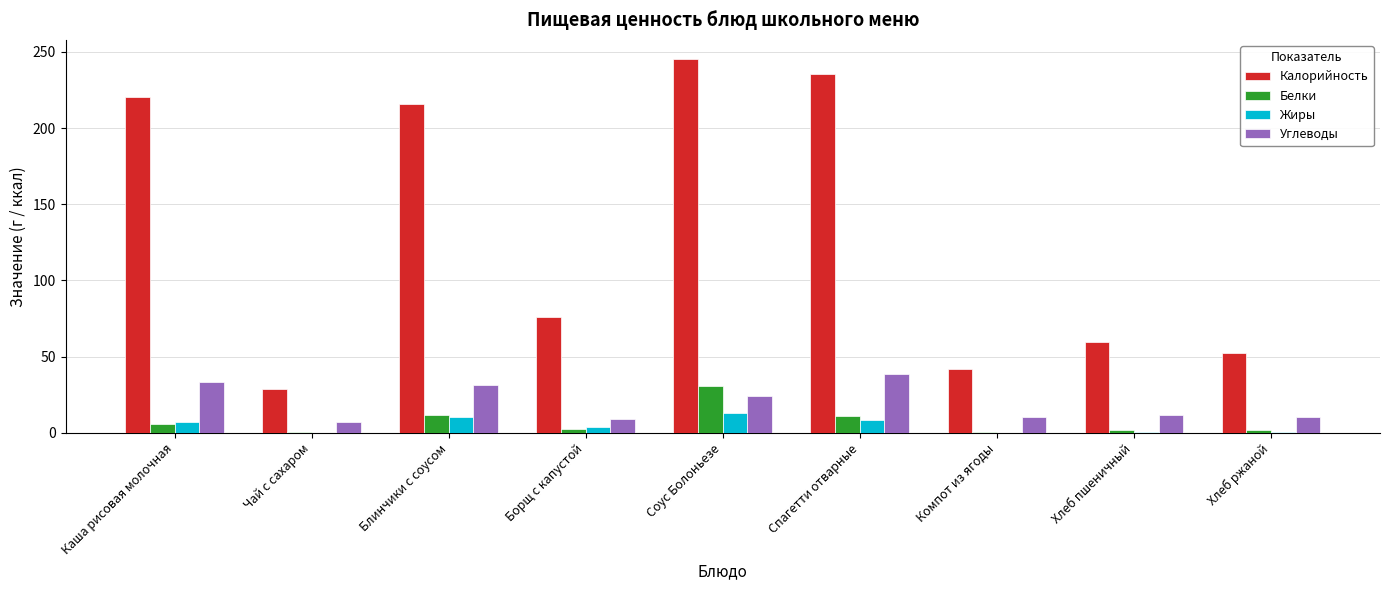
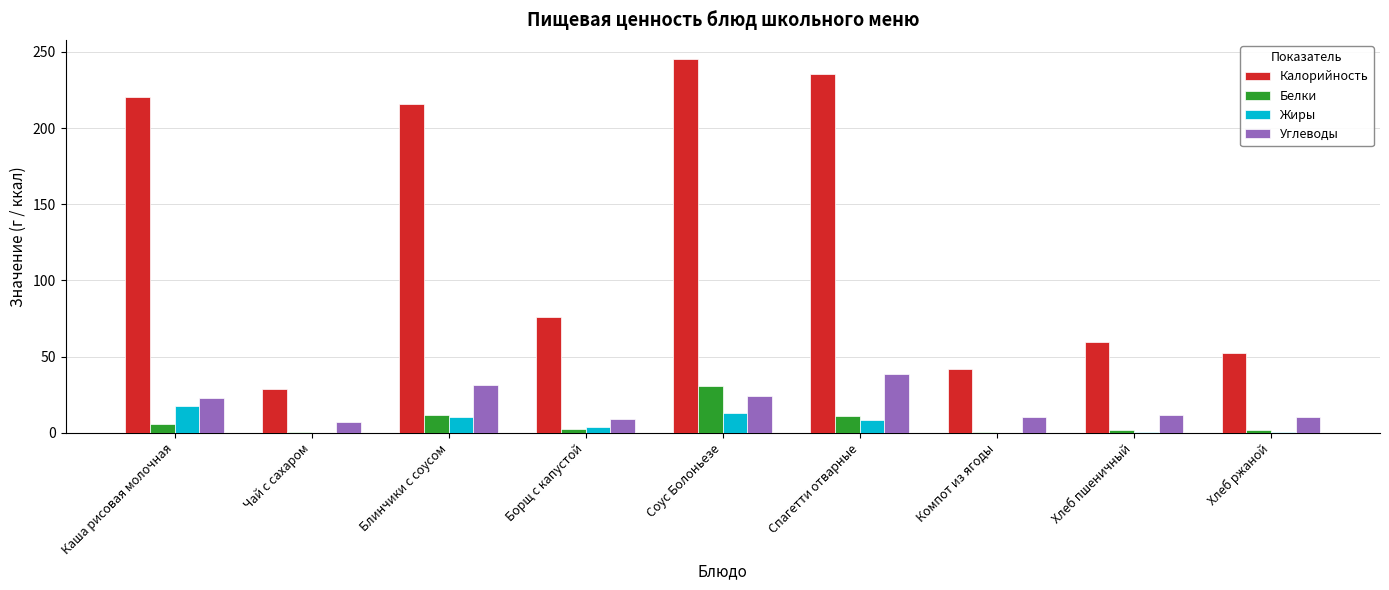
Жиры, Каша рисовая молочная: 7 -> 18
Углеводы, Каша рисовая молочная: 33 -> 23
